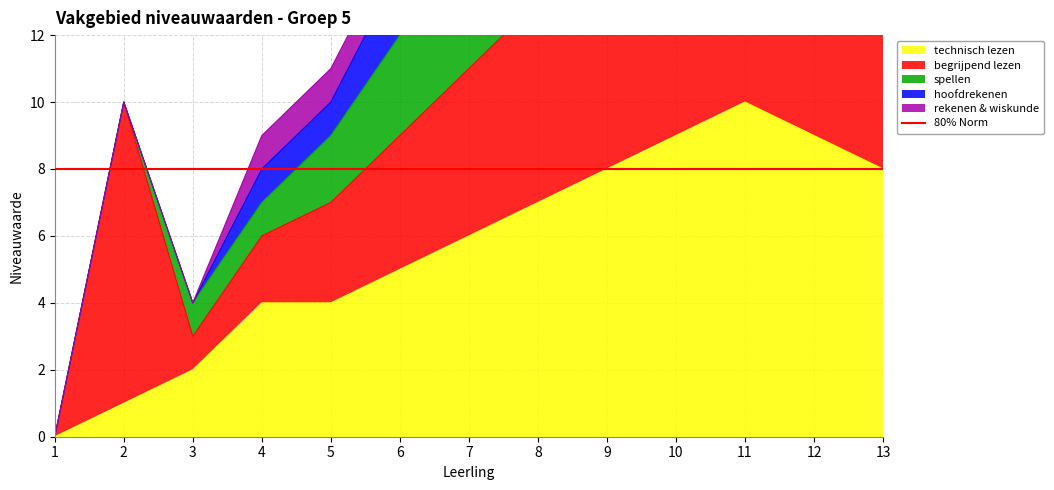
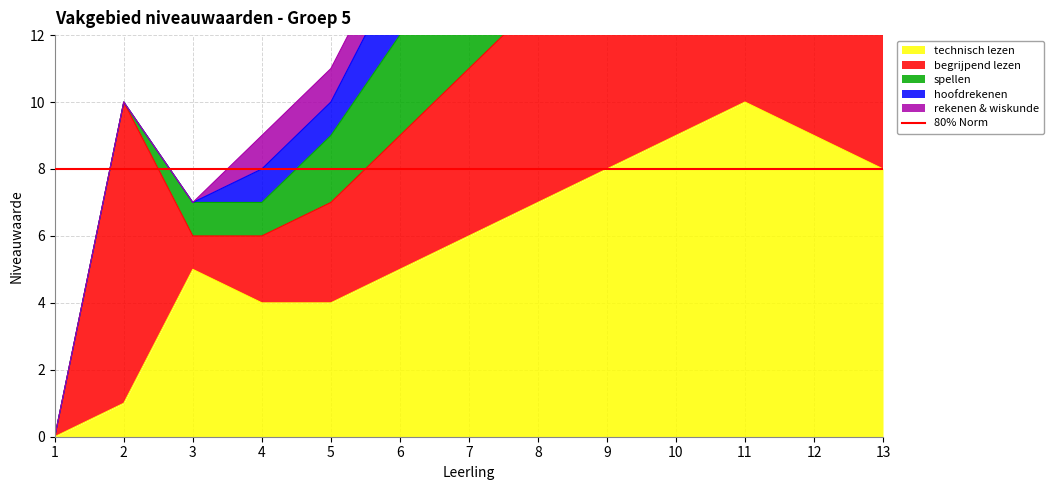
technisch lezen, 3: 2 -> 5
